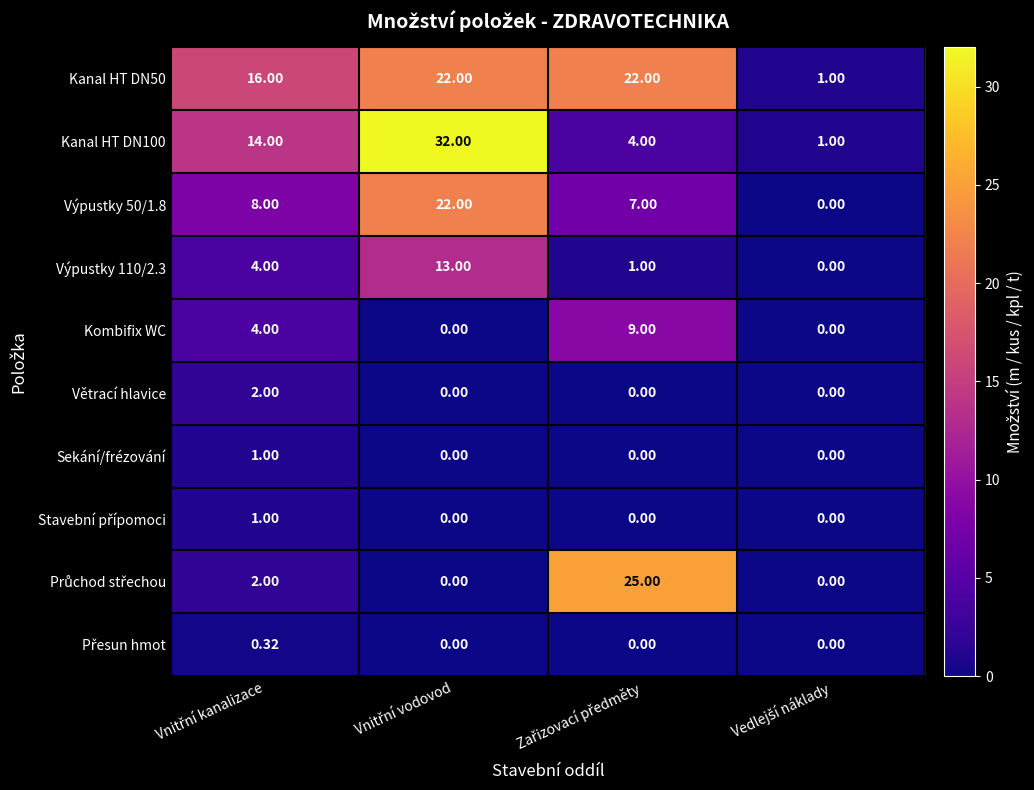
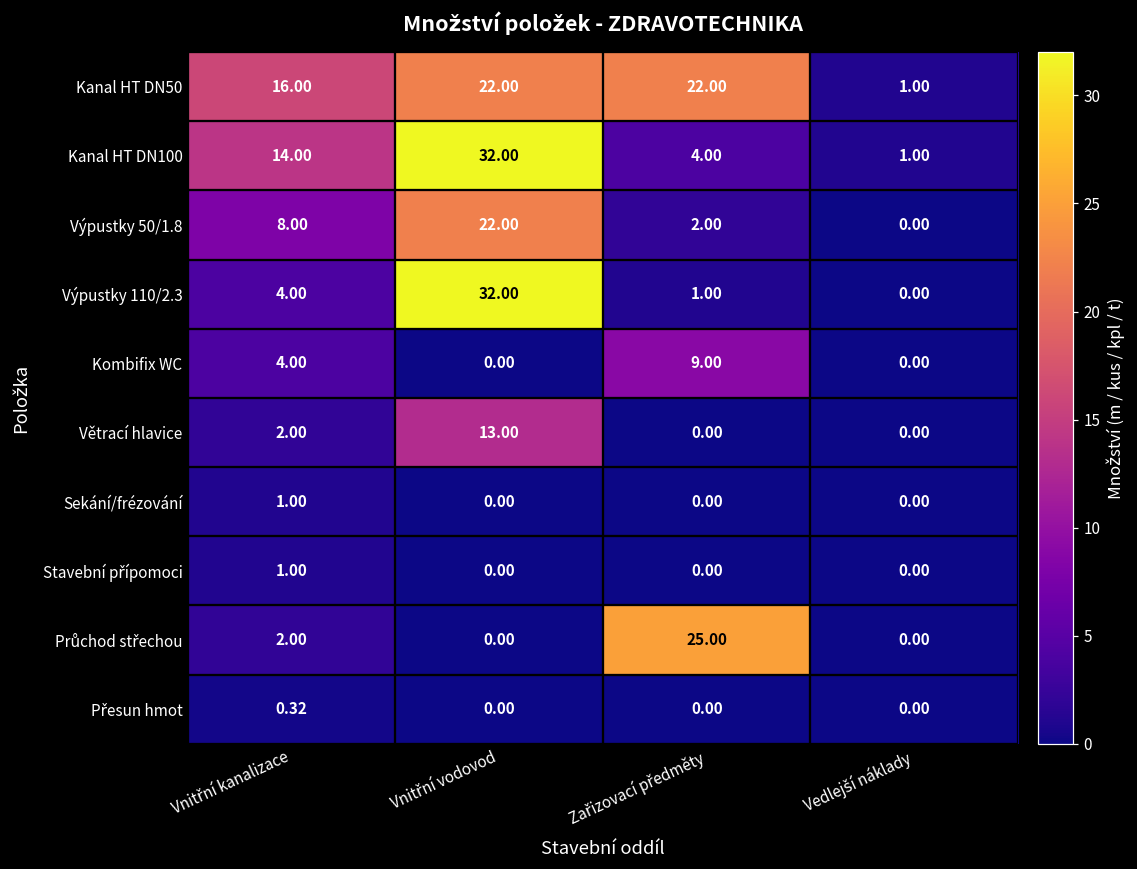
Výpustky 50/1.8, Zařizovací předměty: 7.00 -> 2.00
Výpustky 110/2.3, Vnitřní vodovod: 13.00 -> 32.00
Větrací hlavice, Vnitřní vodovod: 0.00 -> 13.00
